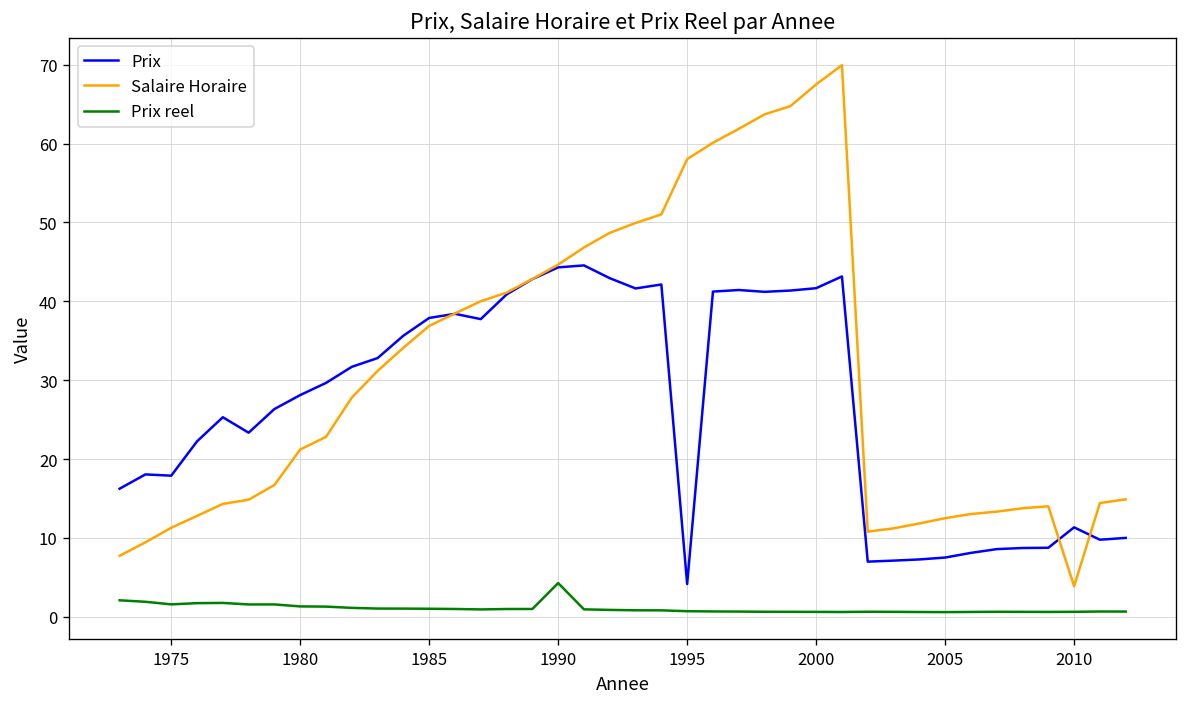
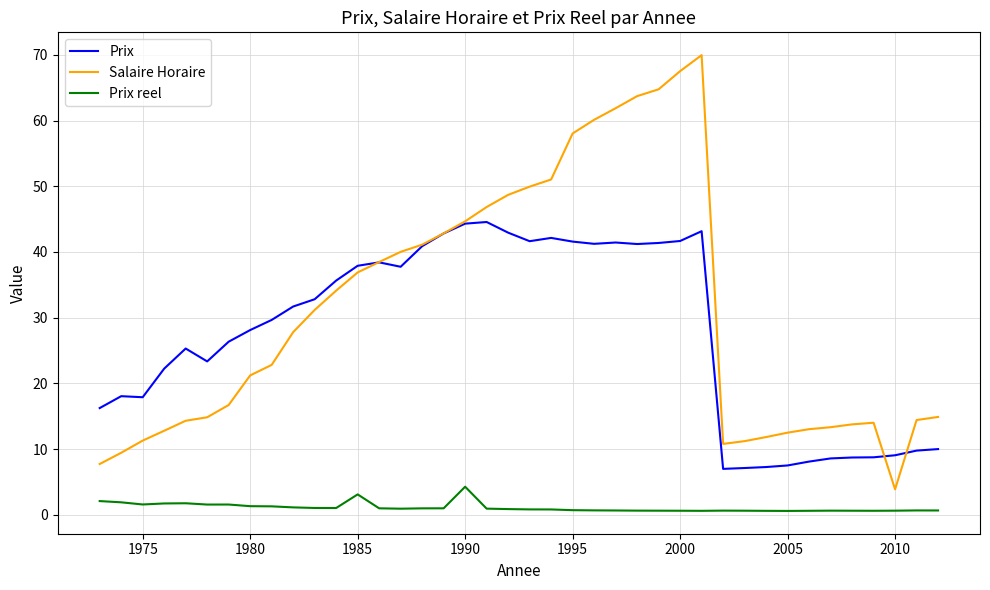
Prix reel, 1985: 1 -> 3
Prix, 1995: 4 -> 42
Prix, 2010: 11 -> 9
